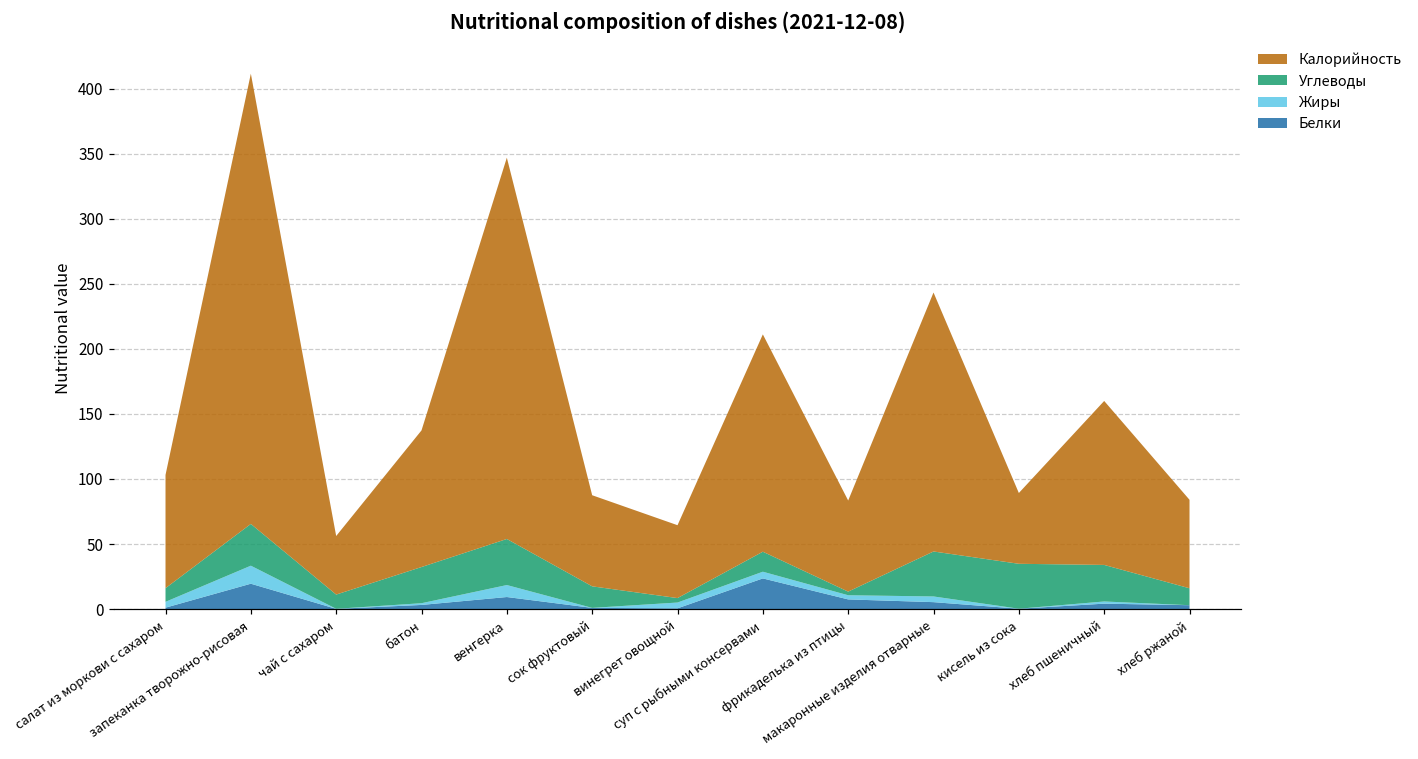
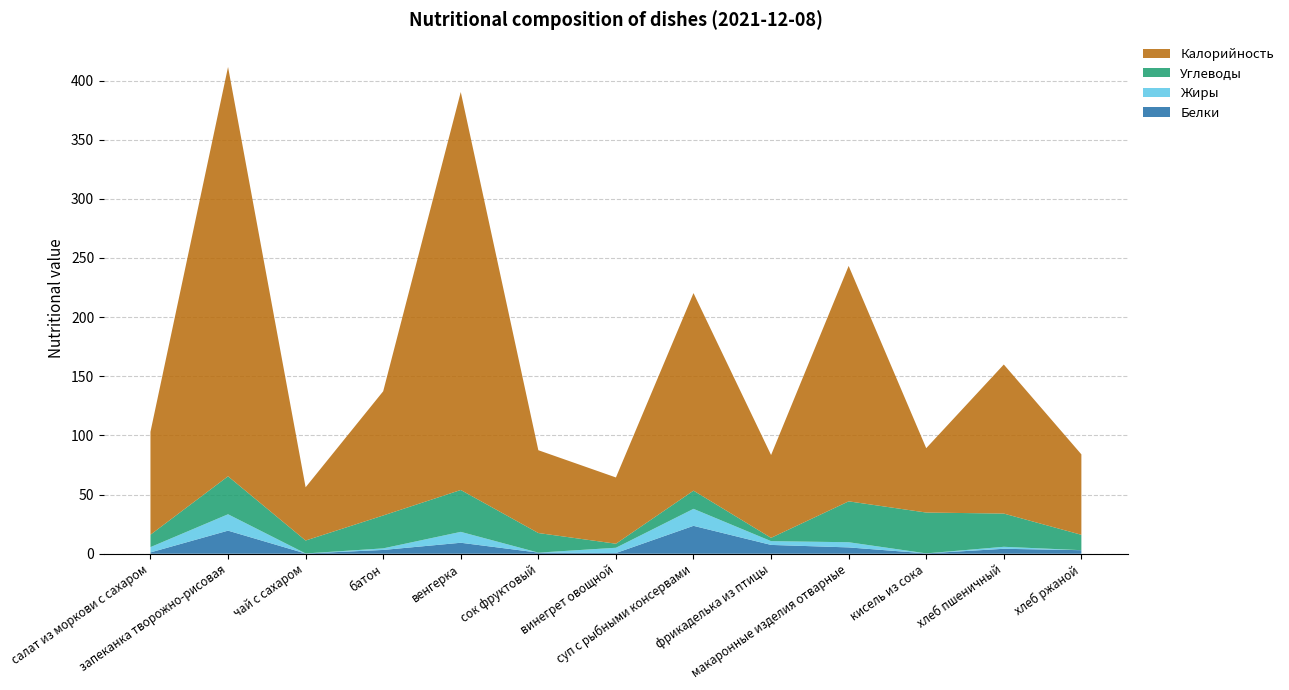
Калорийность, венгерка: 293 -> 336
Жиры, суп с рыбными консервами: 5 -> 14
